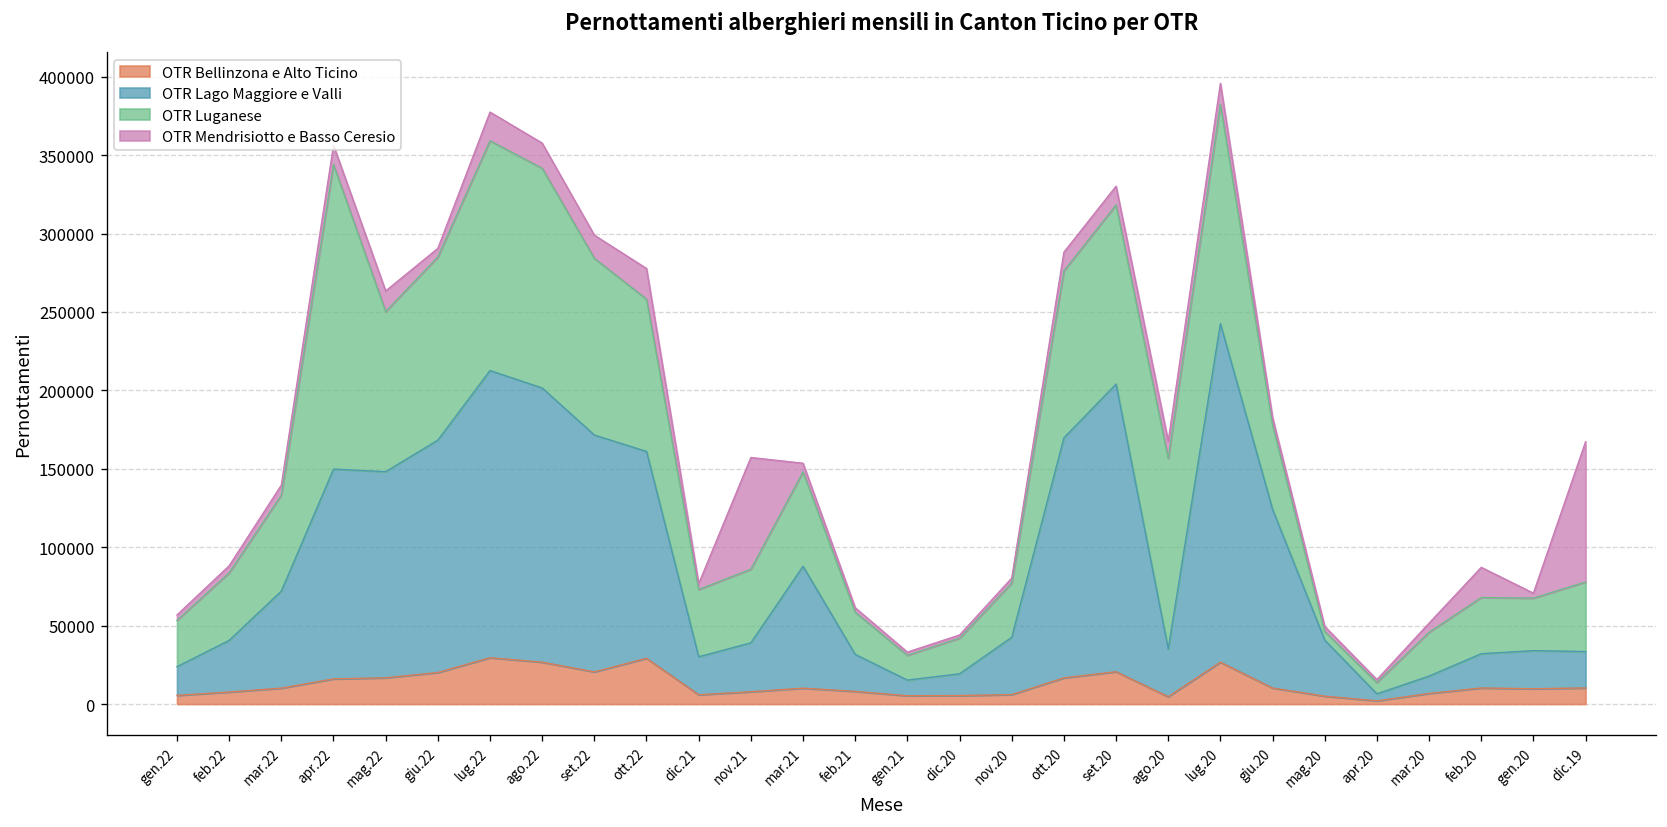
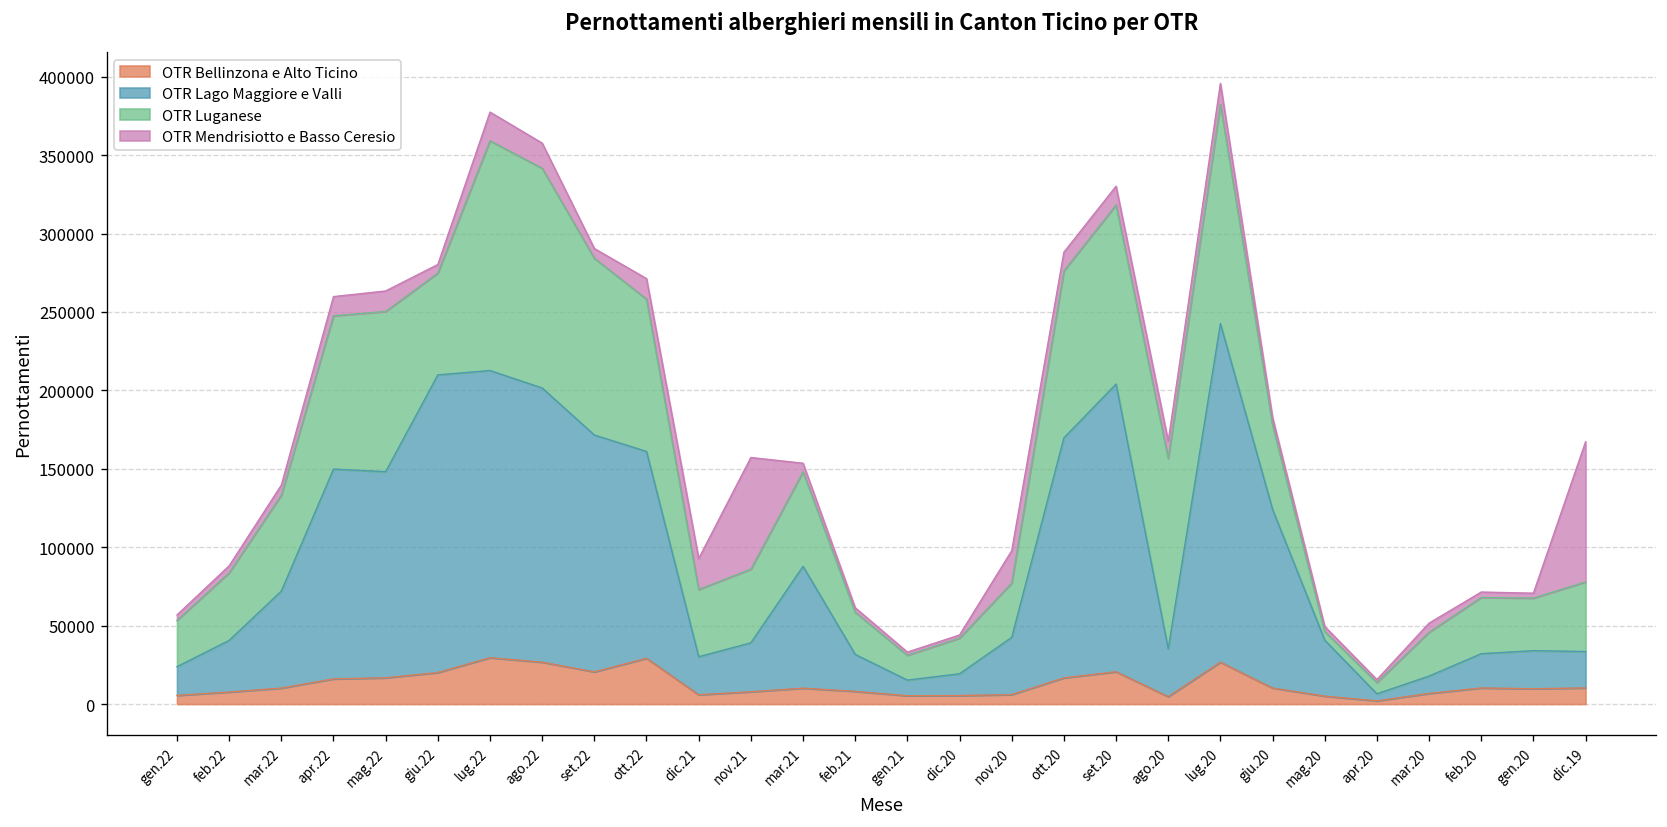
OTR Luganese, apr.22: 194000 -> 98000
OTR Lago Maggiore e Valli, giu.22: 148000 -> 190000
OTR Luganese, giu.22: 117000 -> 65000
OTR Mendrisiotto e Basso Ceresio, set.22: 15000 -> 6000
OTR Mendrisiotto e Basso Ceresio, ott.22: 20000 -> 13000
OTR Mendrisiotto e Basso Ceresio, dic.21: 4000 -> 20000
OTR Mendrisiotto e Basso Ceresio, nov.20: 3000 -> 21000
OTR Mendrisiotto e Basso Ceresio, feb.20: 19000 -> 3000
